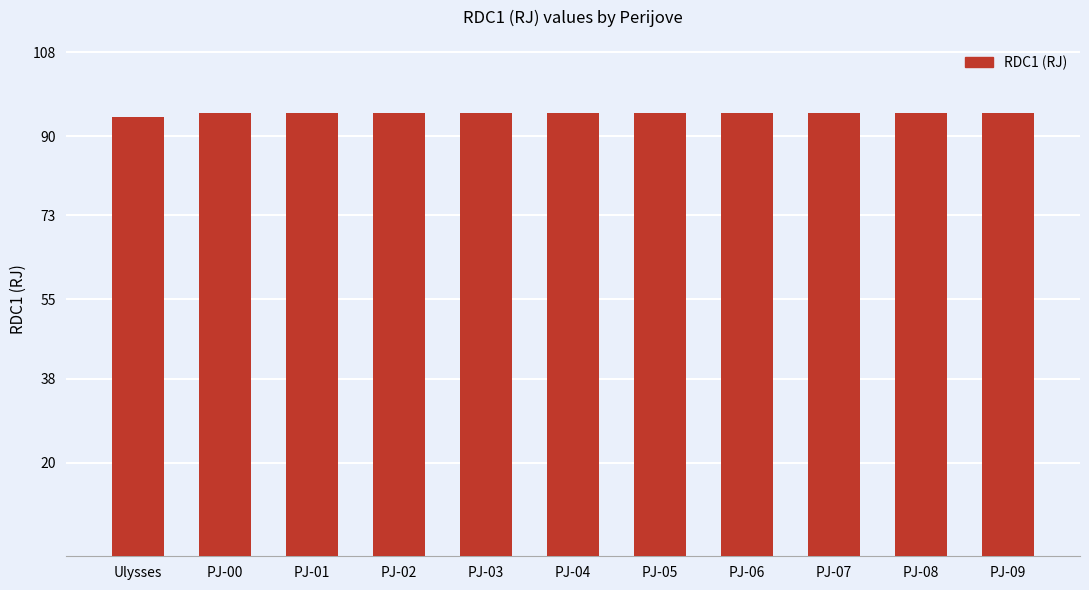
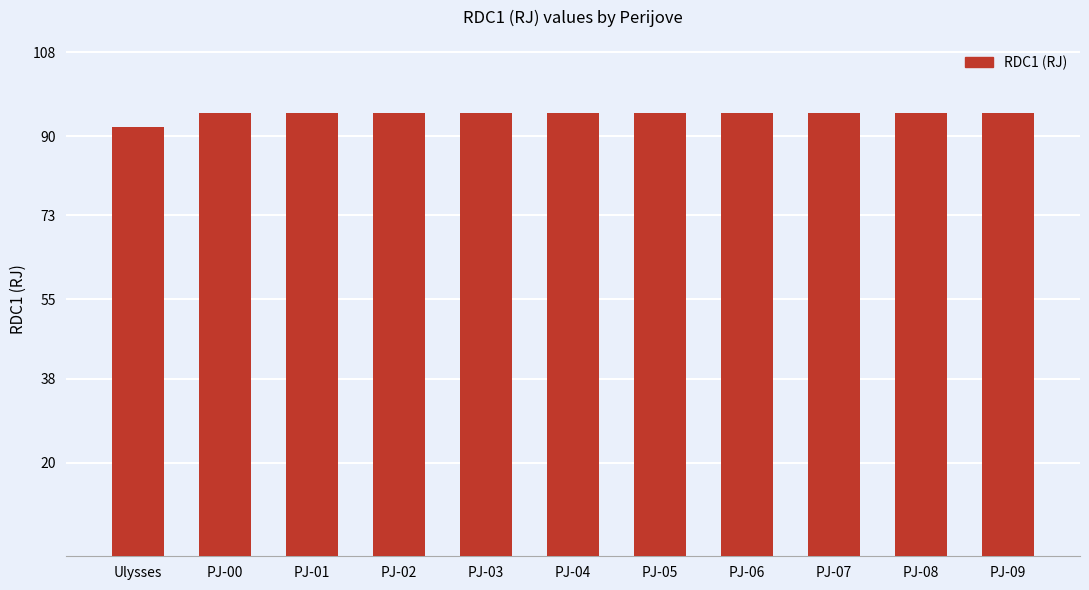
Ulysses: 94 -> 92
